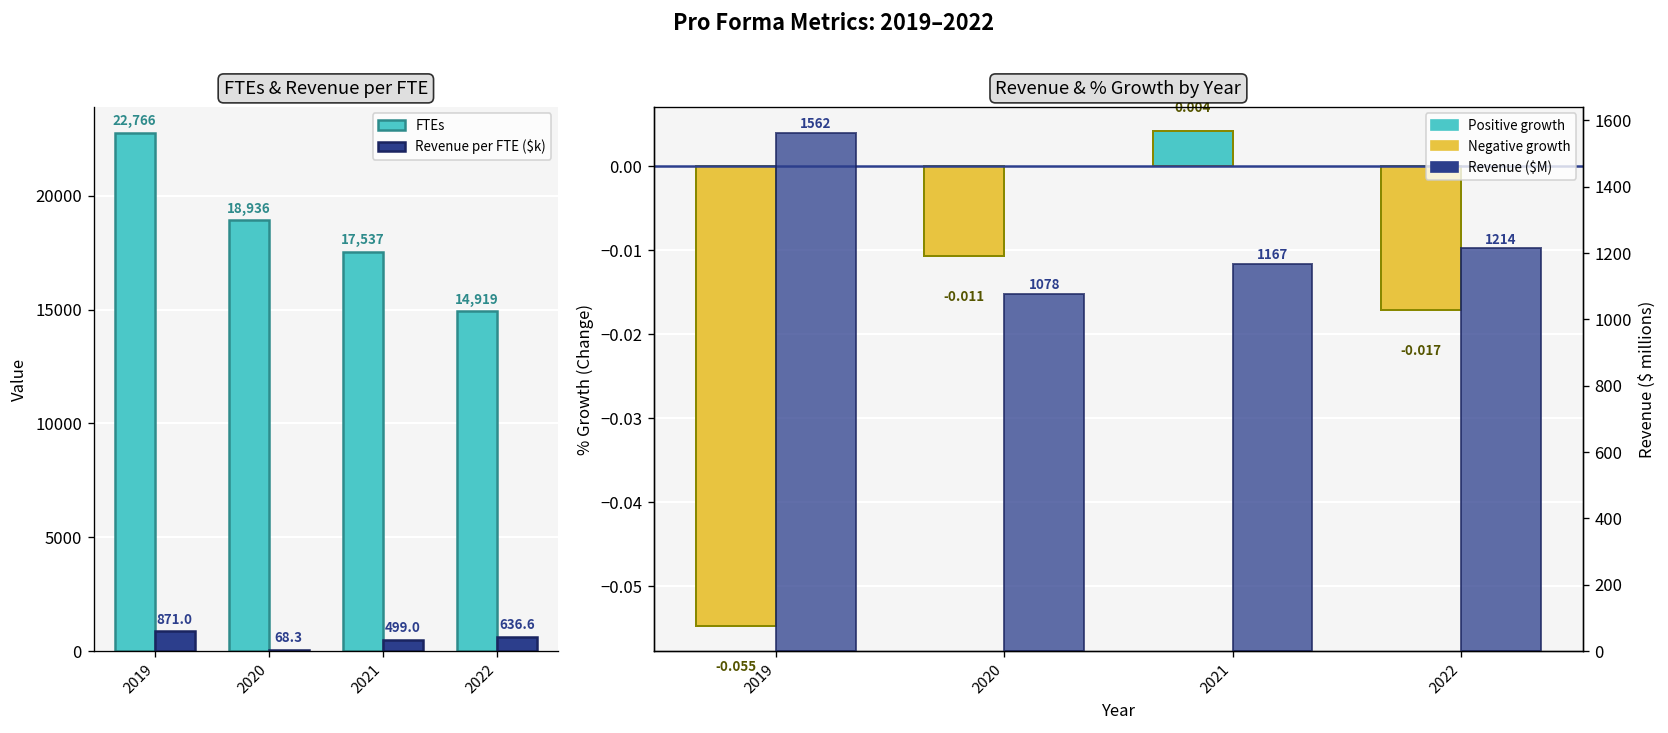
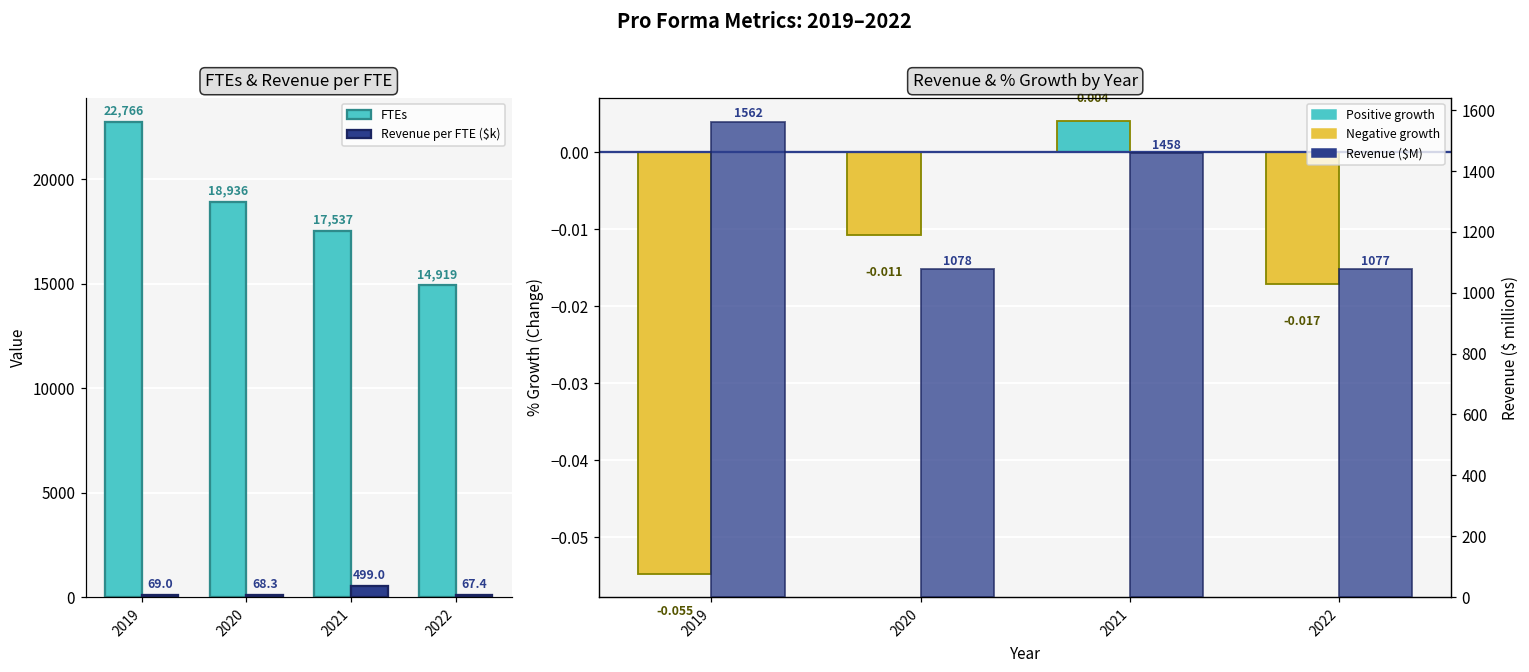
FTEs & Revenue per FTE, Revenue per FTE ($k), 2019: 871.0 -> 69.0
FTEs & Revenue per FTE, Revenue per FTE ($k), 2022: 636.6 -> 67.4
Revenue & % Growth by Year, Revenue ($M), 2021: 1167 -> 1458
Revenue & % Growth by Year, Revenue ($M), 2022: 1214 -> 1077
